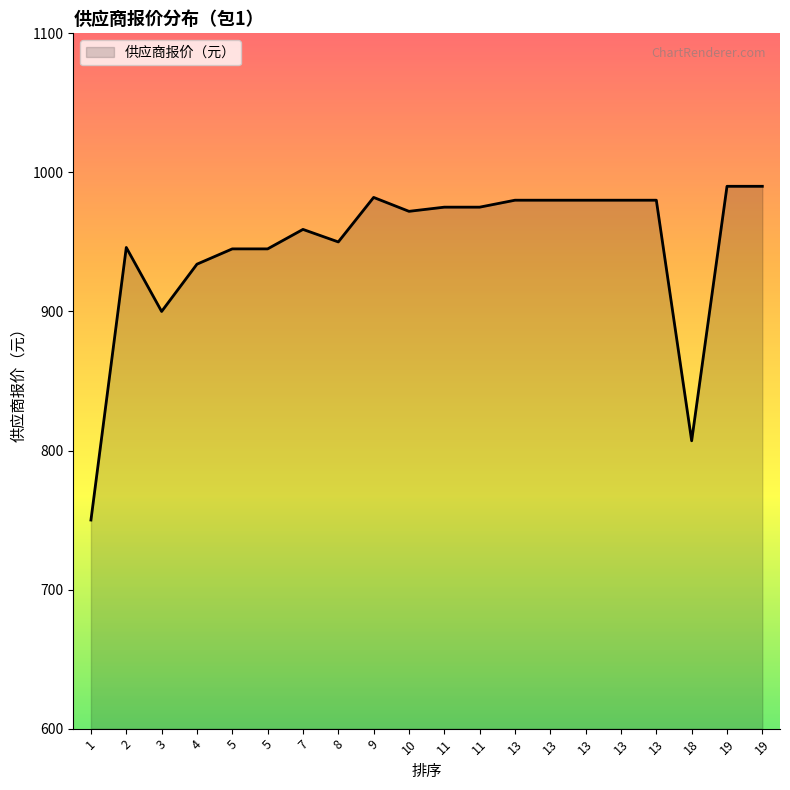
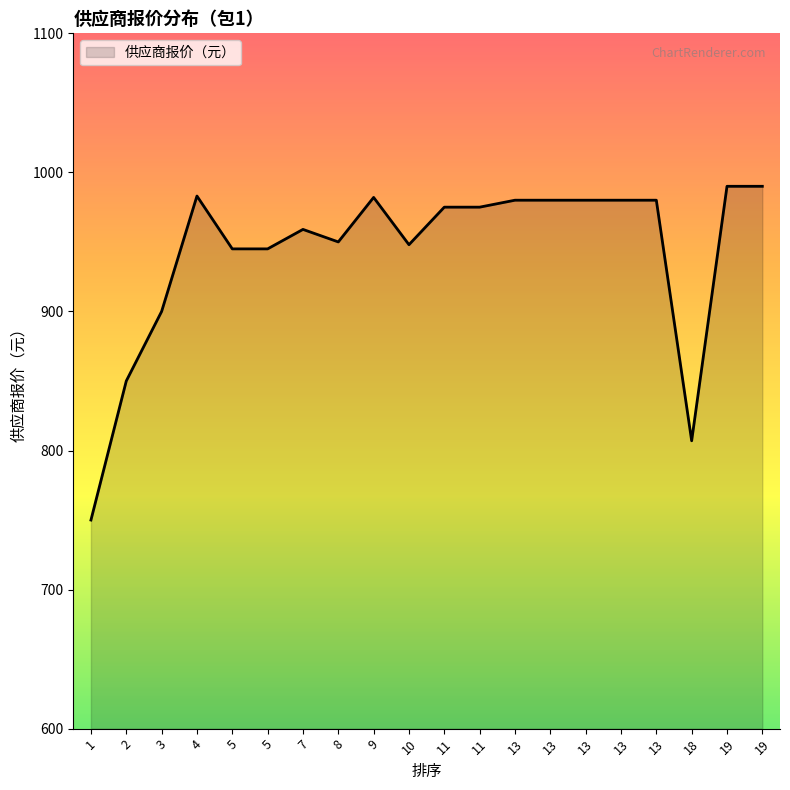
2: 946 -> 850
4: 934 -> 983
10: 972 -> 948
